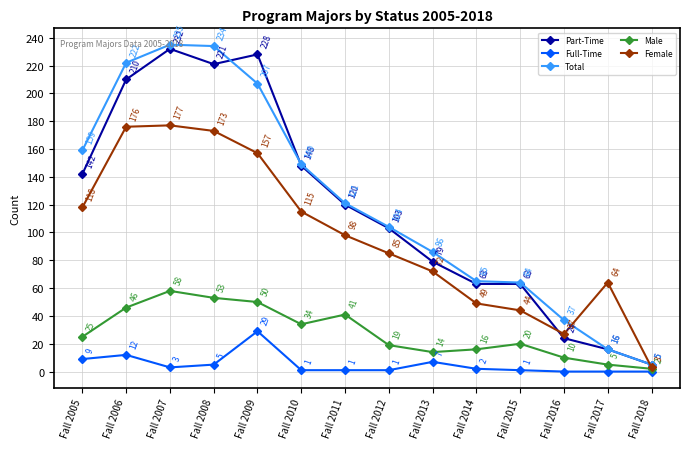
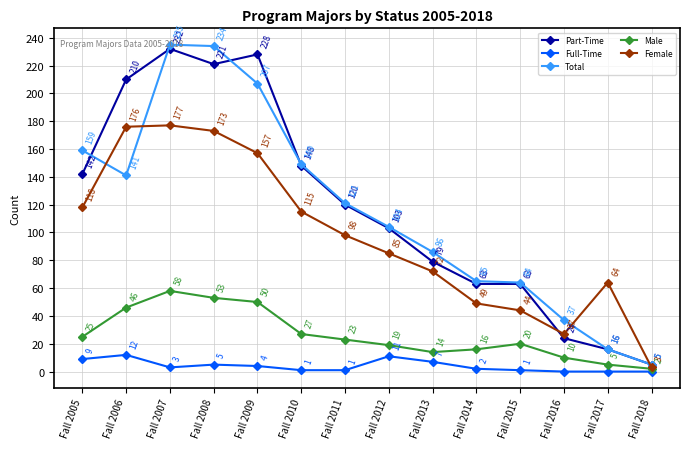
Total, Fall 2006: 222 -> 141
Full-Time, Fall 2009: 29 -> 4
Male, Fall 2010: 34 -> 27
Male, Fall 2011: 41 -> 23
Full-Time, Fall 2012: 1 -> 11
